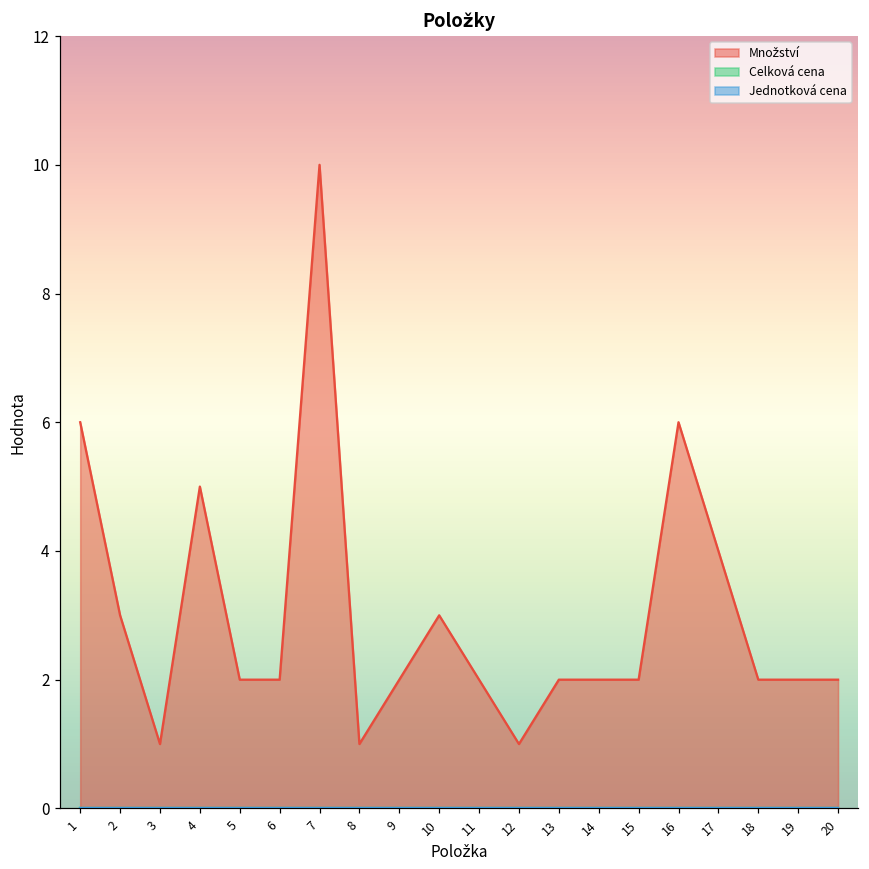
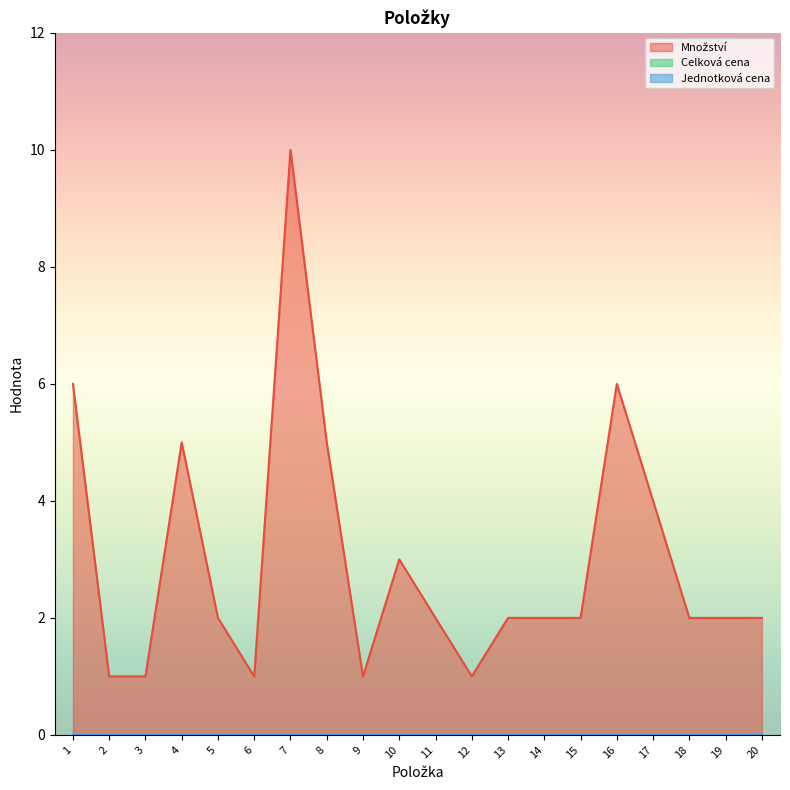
Množství, 2: 3 -> 1
Množství, 6: 2 -> 1
Množství, 8: 1 -> 5
Množství, 9: 2 -> 1
